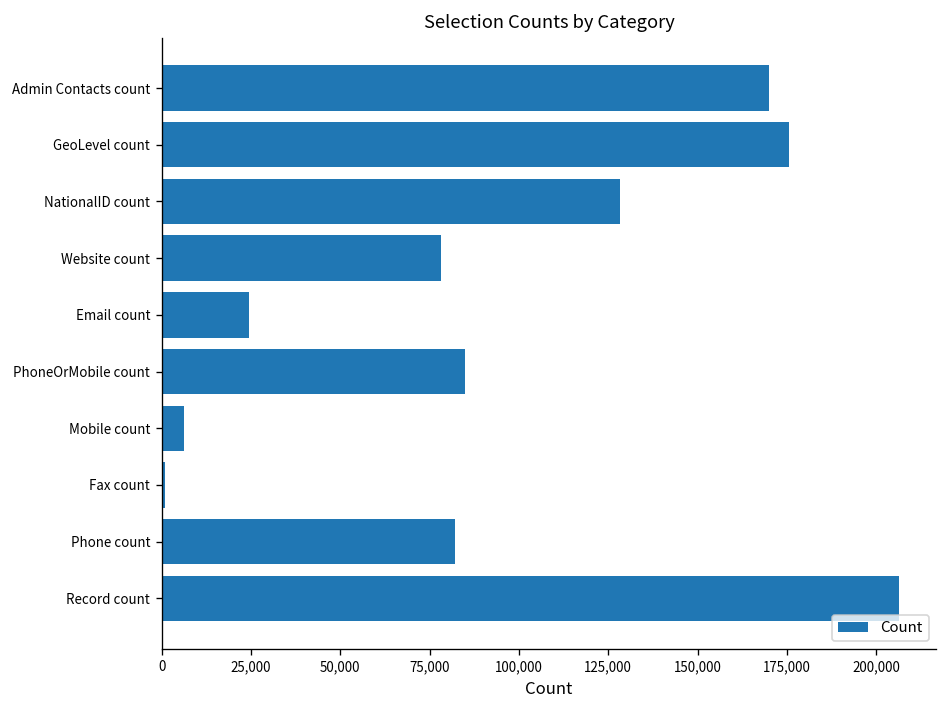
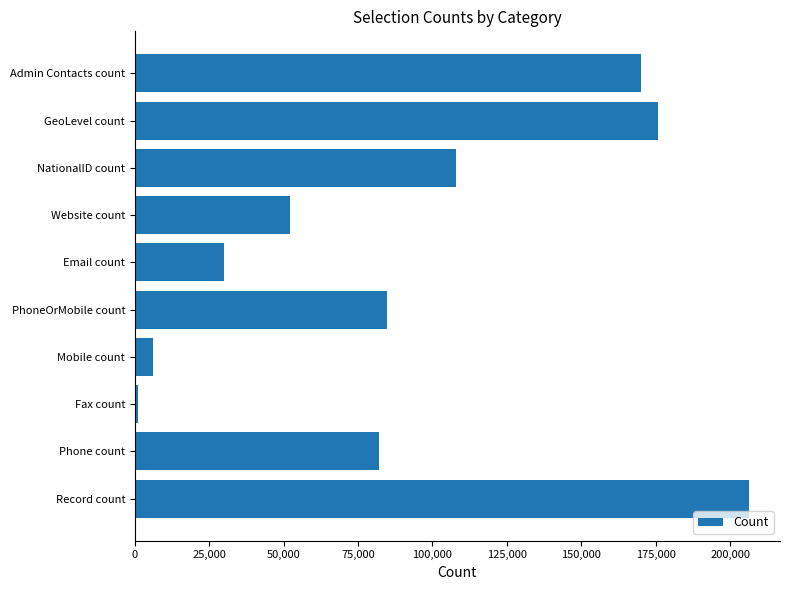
NationalID count: 128,000 -> 108,000
Website count: 78,000 -> 52,000
Email count: 25,000 -> 30,000
